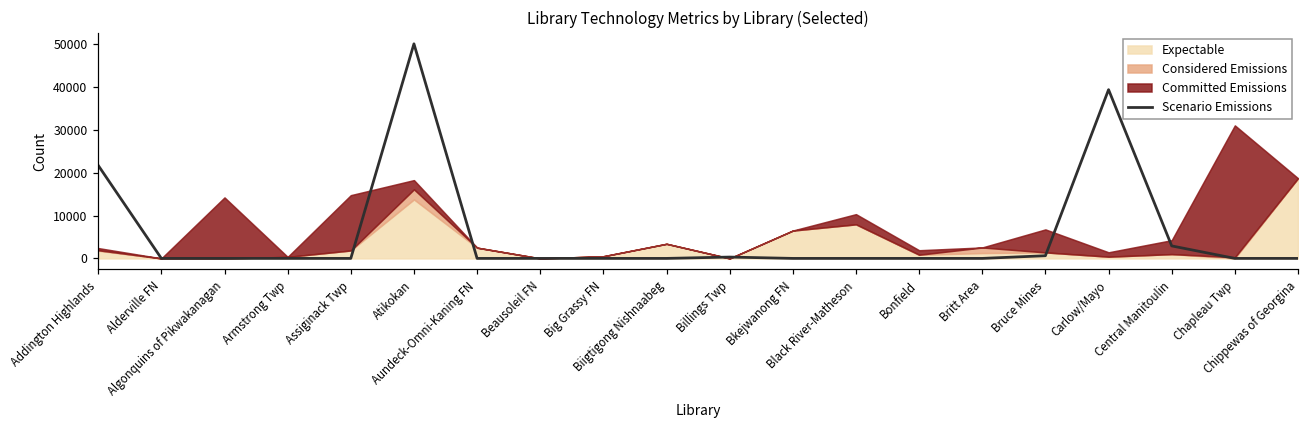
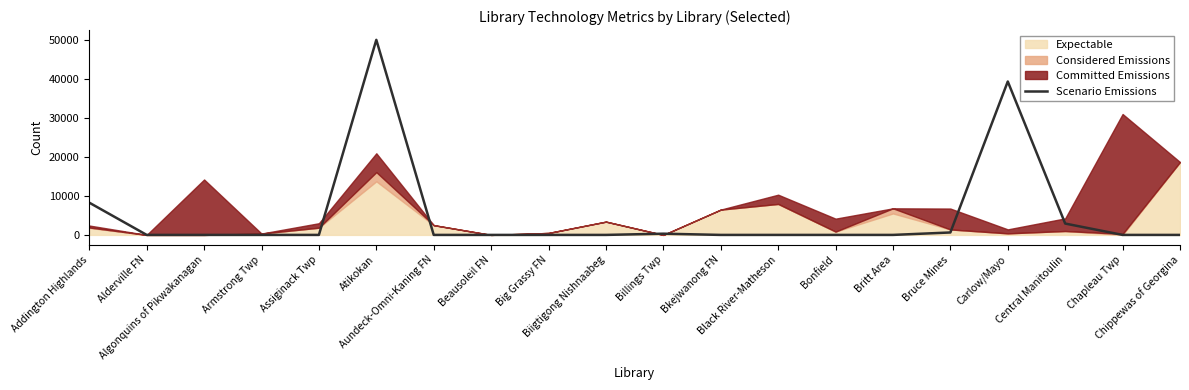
Scenario Emissions, Addington Highlands: 22000 -> 8000
Committed Emissions, Assiginack Twp: 13000 -> 1000
Committed Emissions, Atikokan: 2000 -> 5000
Committed Emissions, Bonfield: 1000 -> 3000
Expectable, Britt Area: 1000 -> 6000
